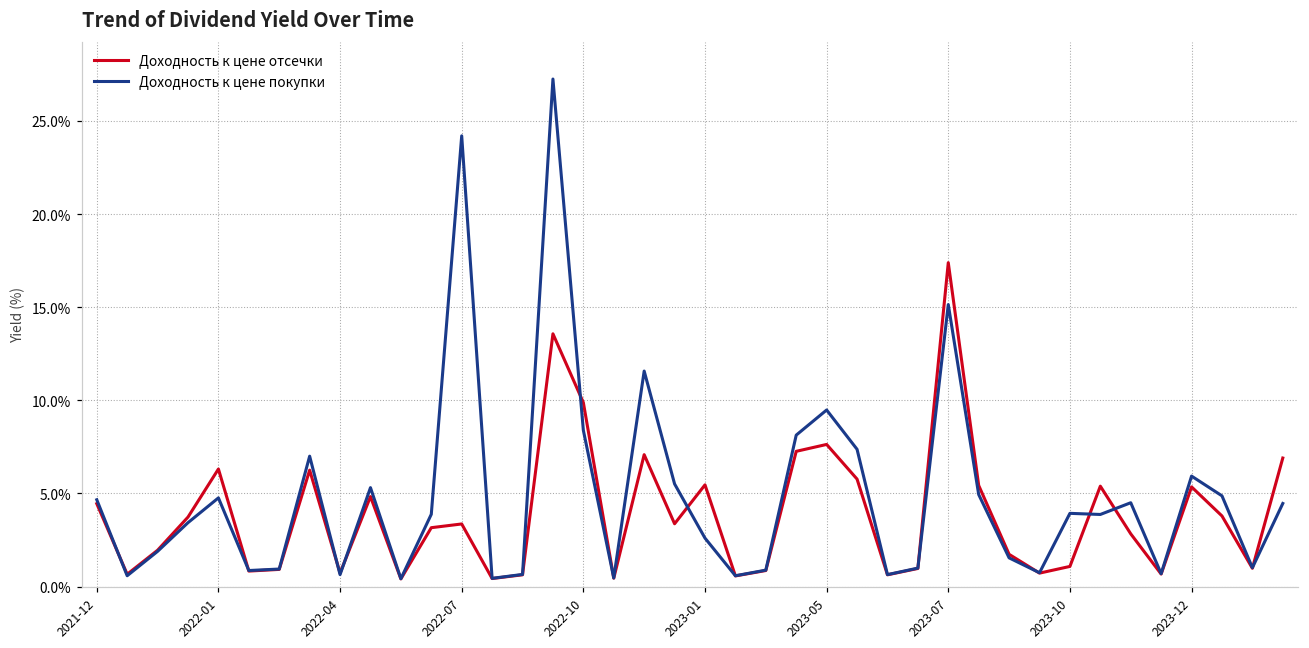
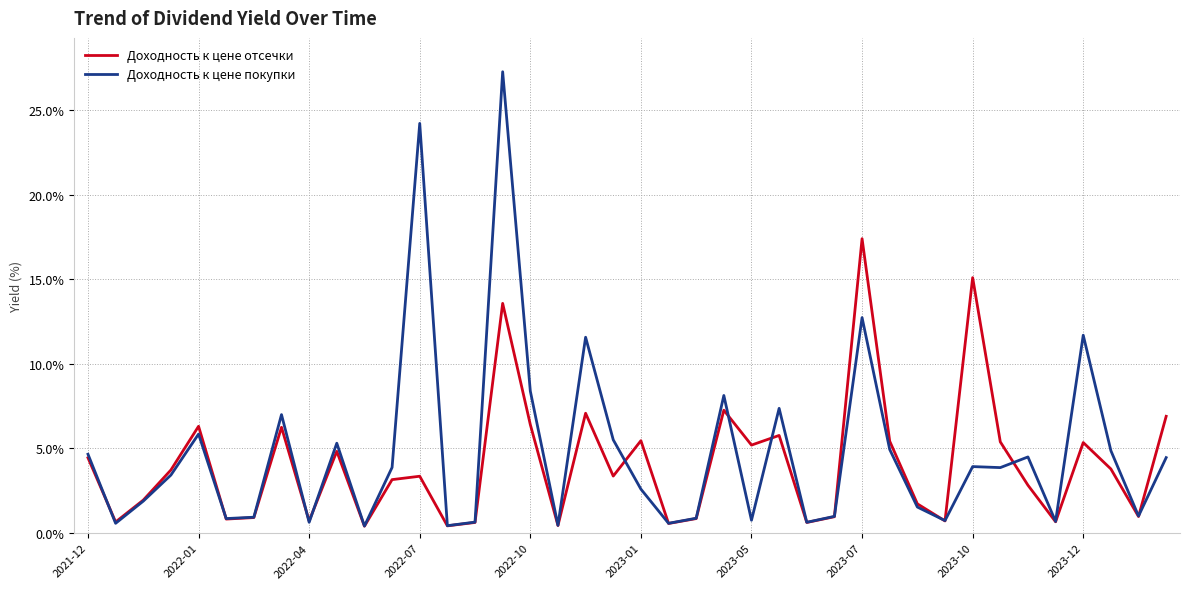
Доходность к цене покупки, 2022-01: 4.8% -> 5.9%
Доходность к цене отсечки, 2022-10: 9.9% -> 6.4%
Доходность к цене отсечки, 2023-05: 7.6% -> 5.2%
Доходность к цене покупки, 2023-05: 9.5% -> 0.8%
Доходность к цене покупки, 2023-07: 15.1% -> 12.7%
Доходность к цене отсечки, 2023-10: 1.1% -> 15.1%
Доходность к цене покупки, 2023-12: 5.9% -> 11.7%
